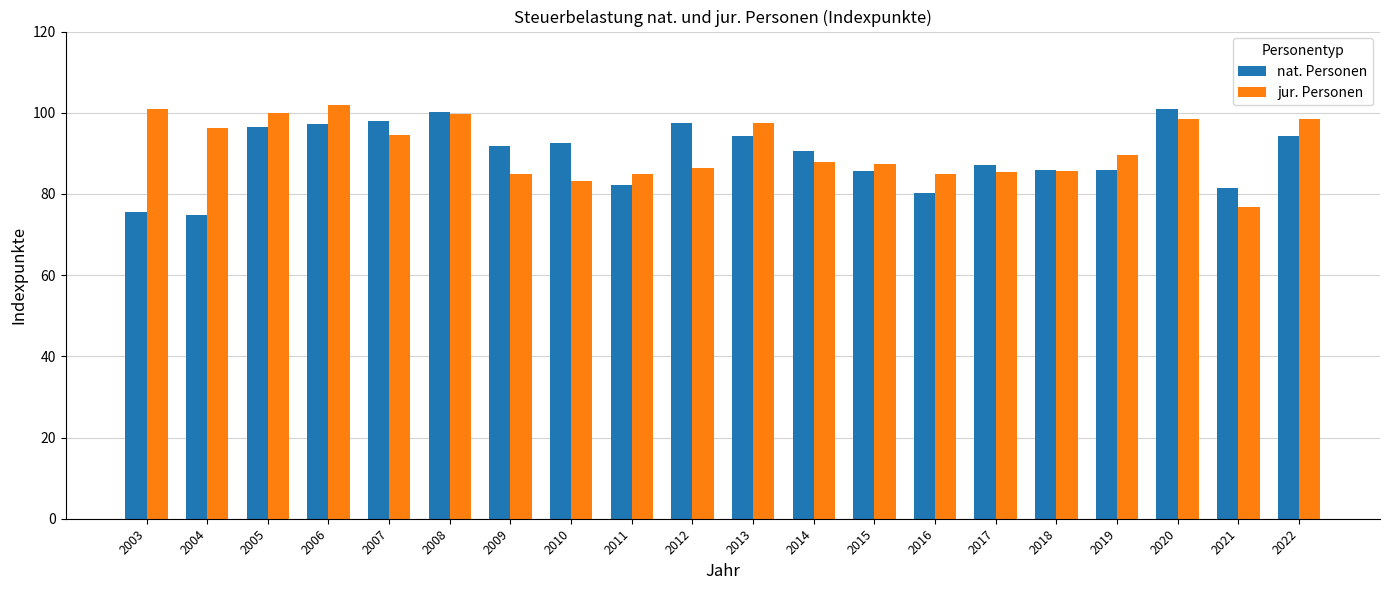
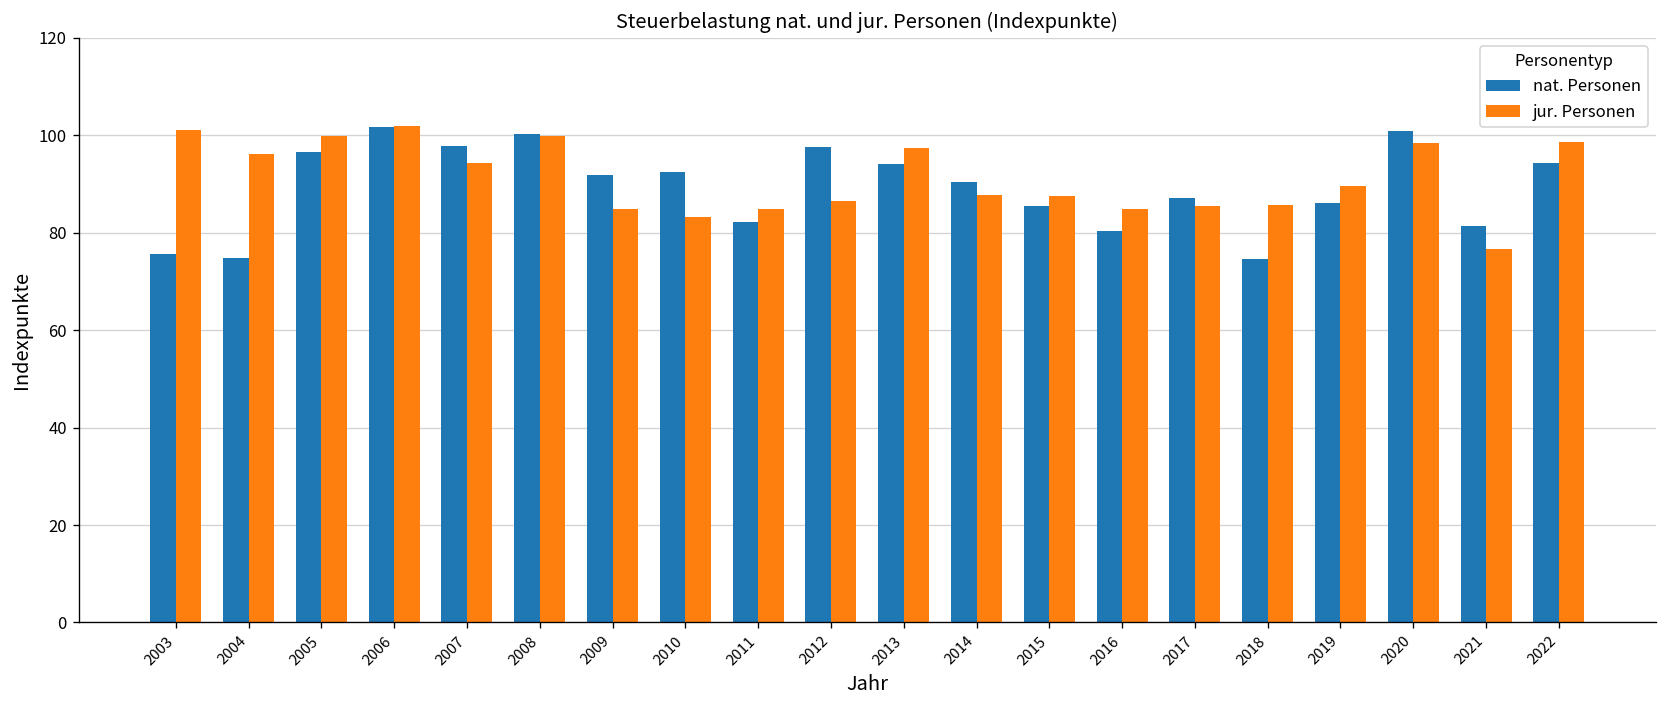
nat. Personen, 2006: 97 -> 102
nat. Personen, 2018: 86 -> 75
